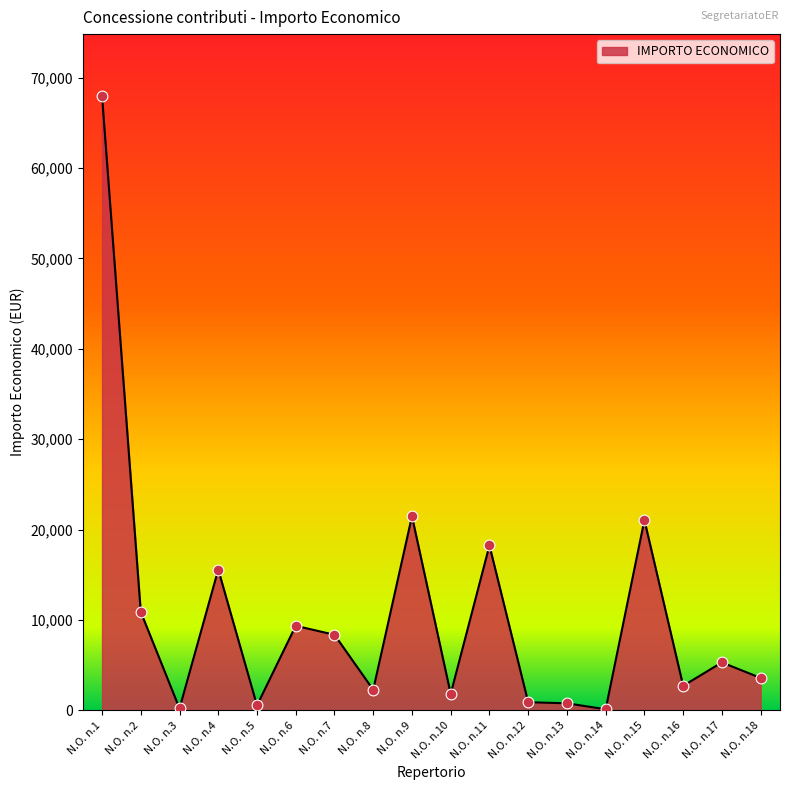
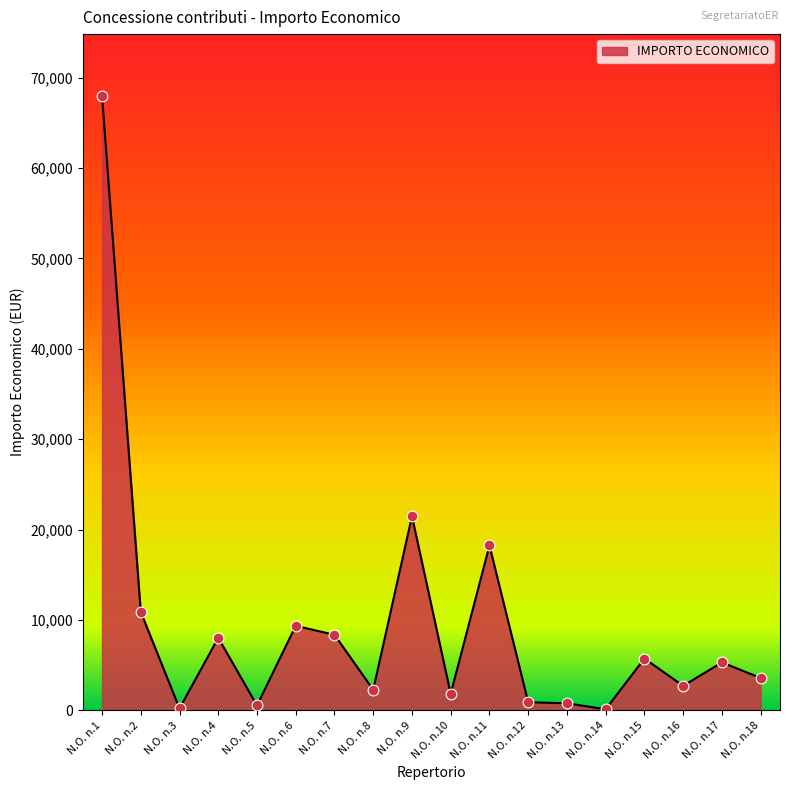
N.O. n.4: 16,000 -> 8,000
N.O. n.15: 21,000 -> 6,000
